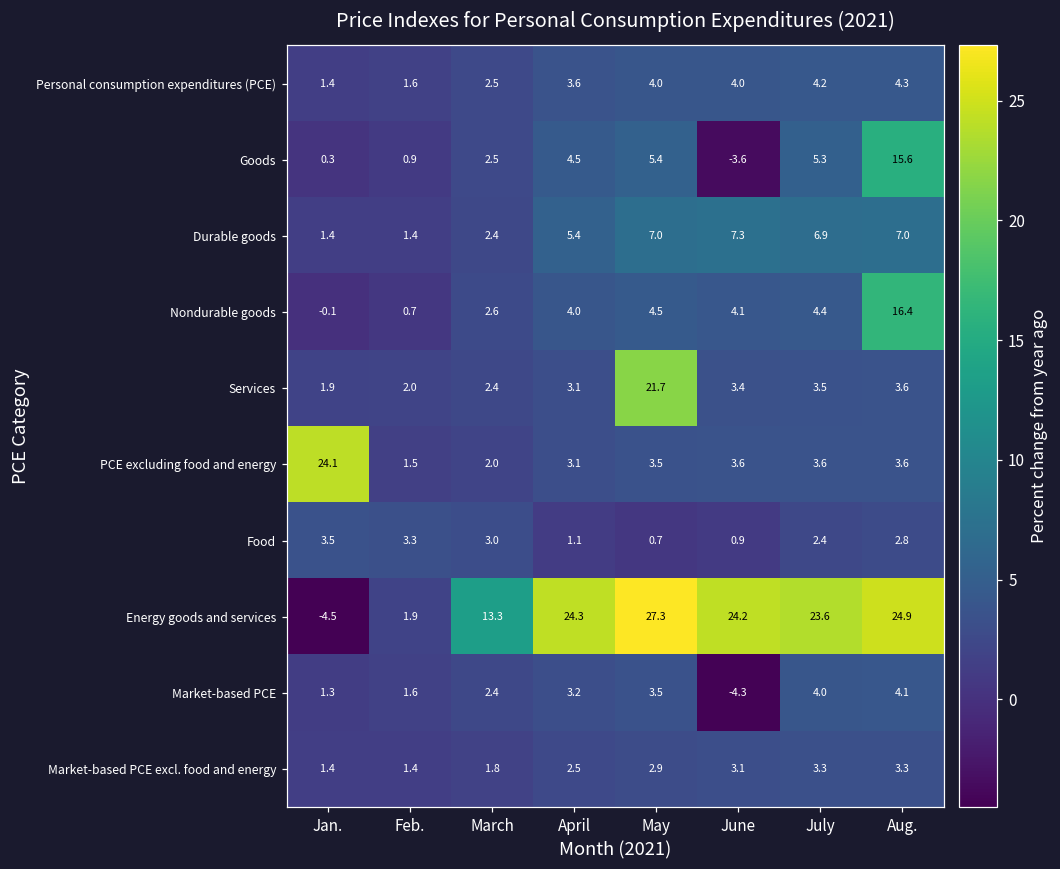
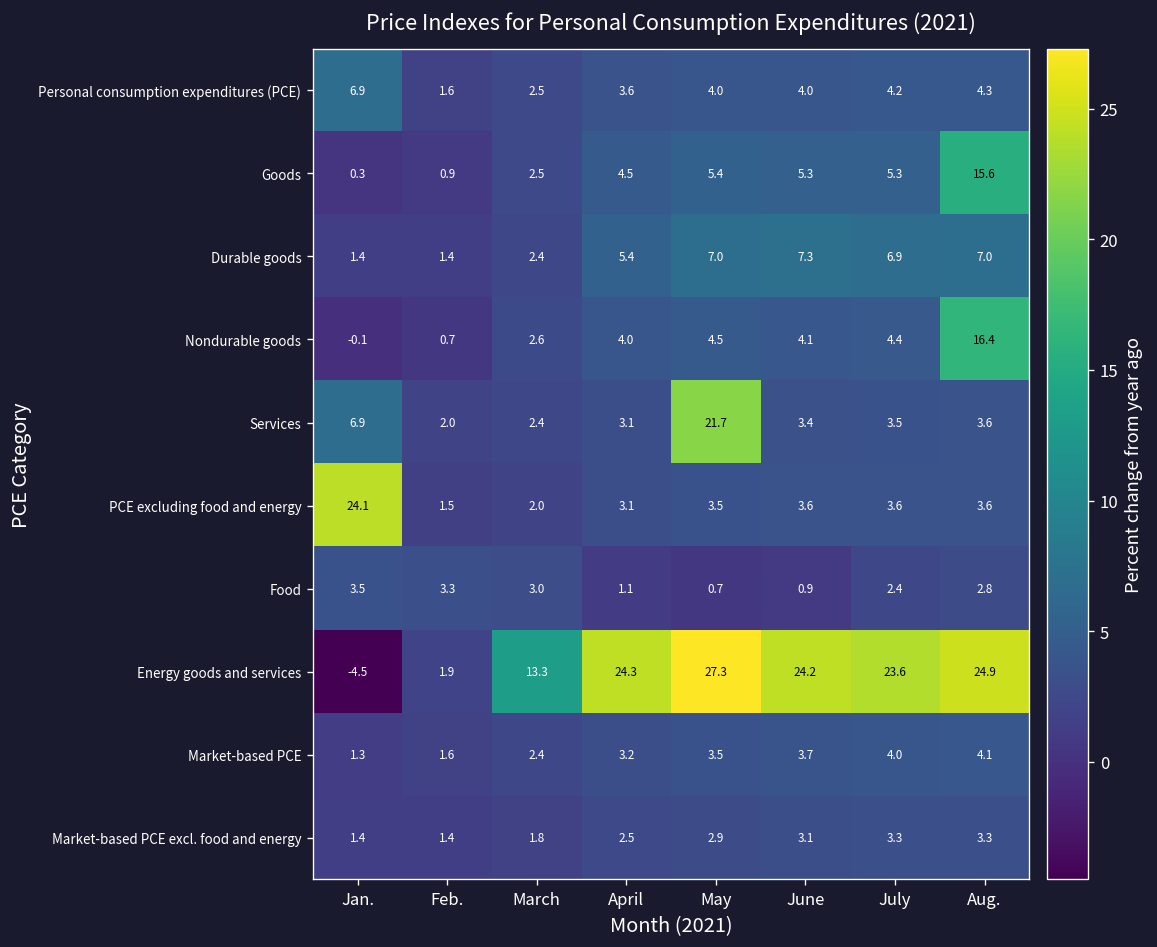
Personal consumption expenditures (PCE), Jan.: 1.4 -> 6.9
Goods, June: -3.6 -> 5.3
Services, Jan.: 1.9 -> 6.9
Market-based PCE, June: -4.3 -> 3.7
